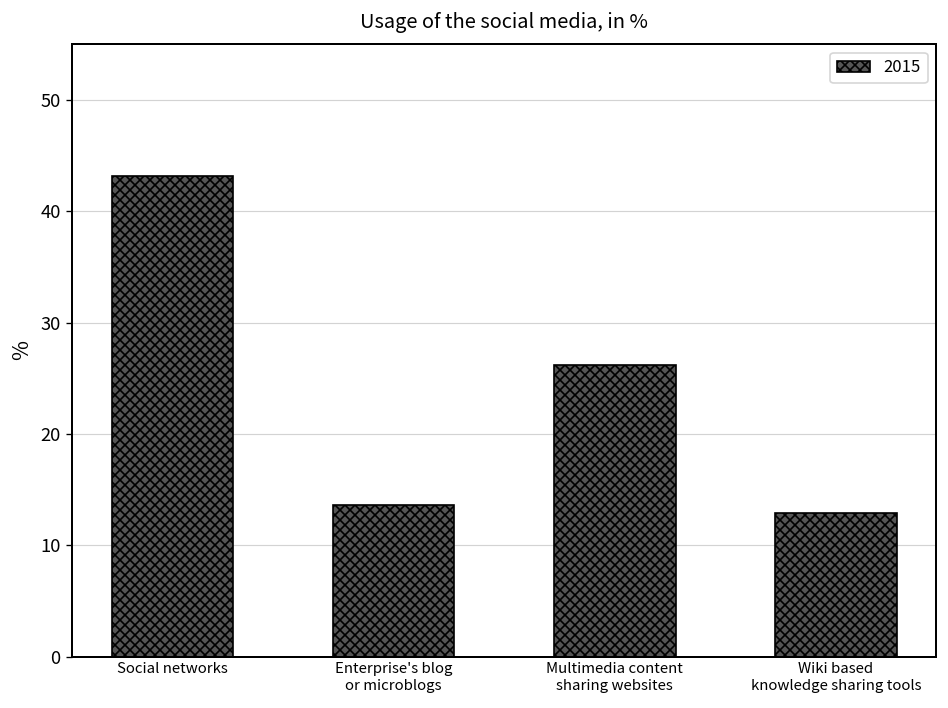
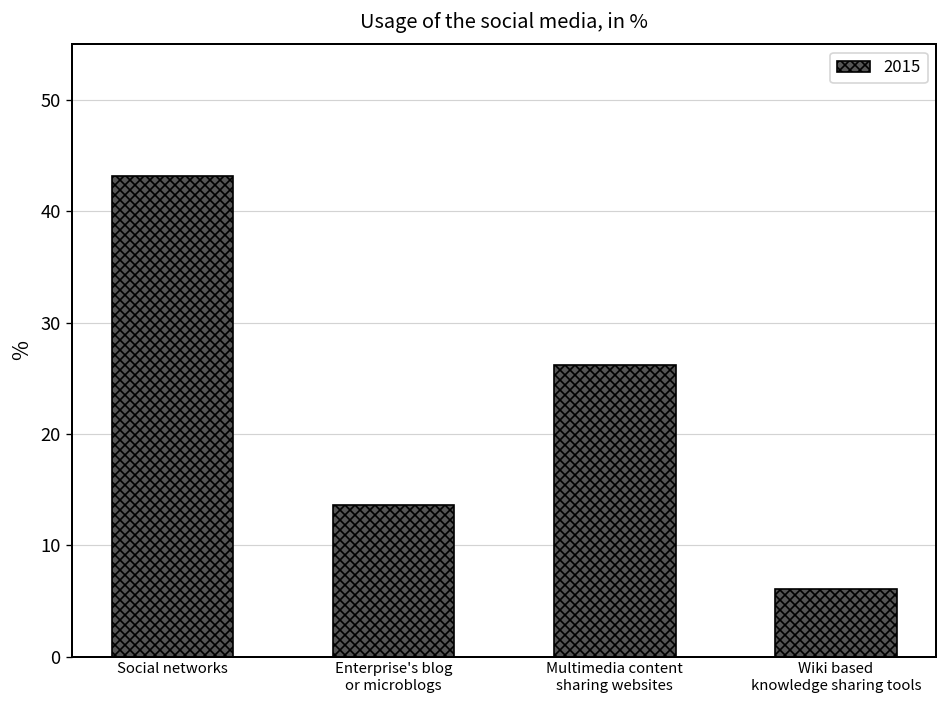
Wiki based knowledge sharing tools: 13 -> 6
